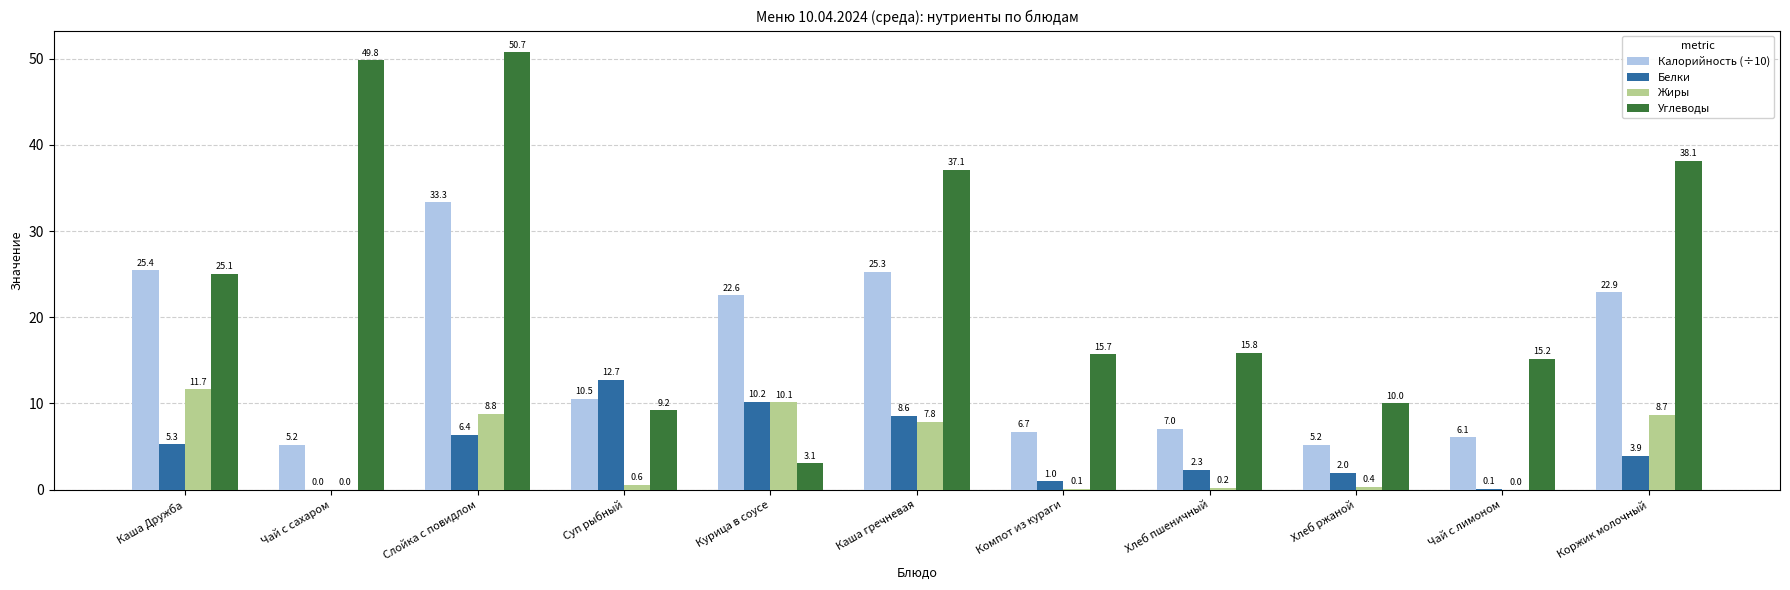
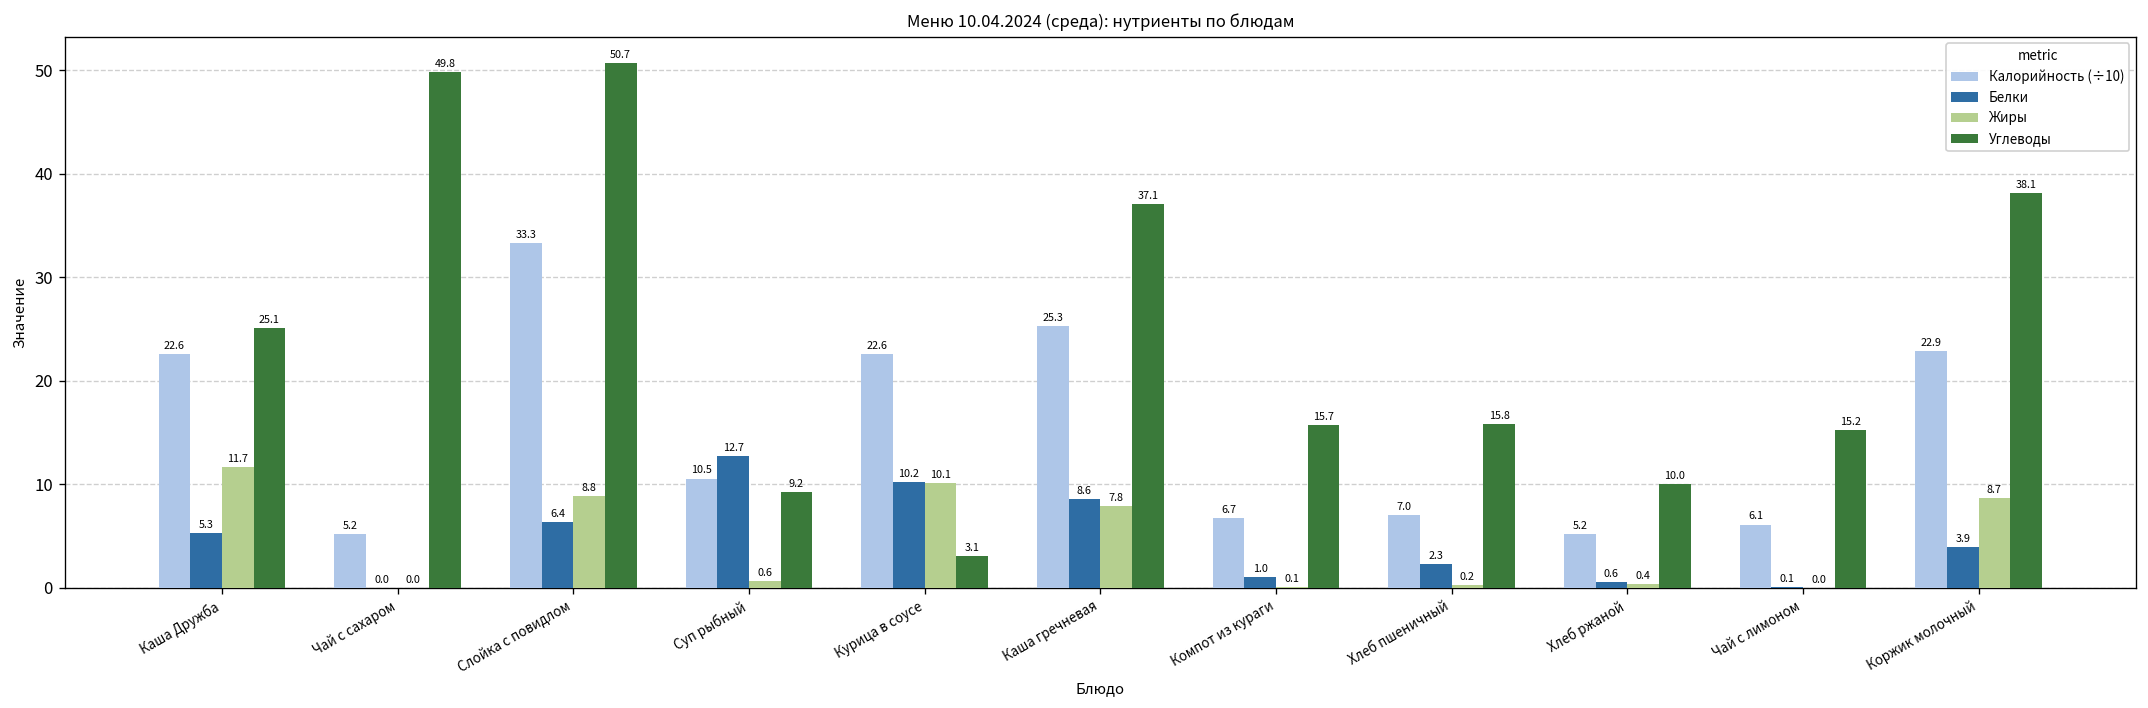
Калорийность (÷10), Каша Дружба: 25.4 -> 22.6
Белки, Хлеб ржаной: 2.0 -> 0.6
